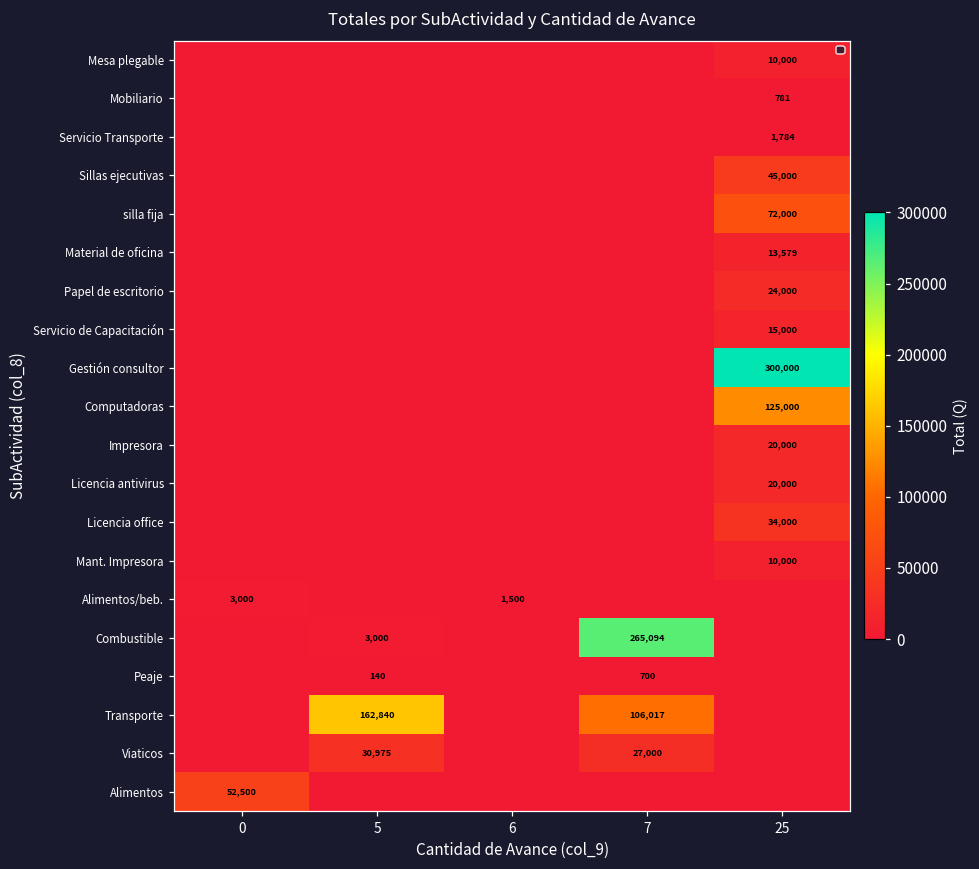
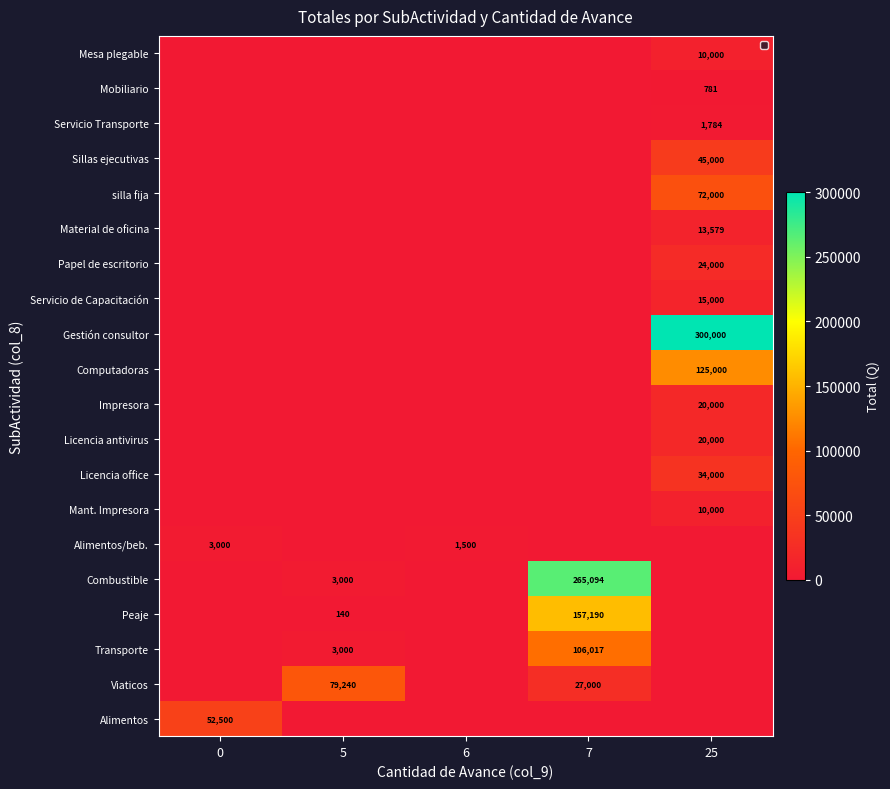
Peaje, 7: 700 -> 157,190
Transporte, 5: 162,840 -> 3,000
Viaticos, 5: 30,975 -> 79,240
